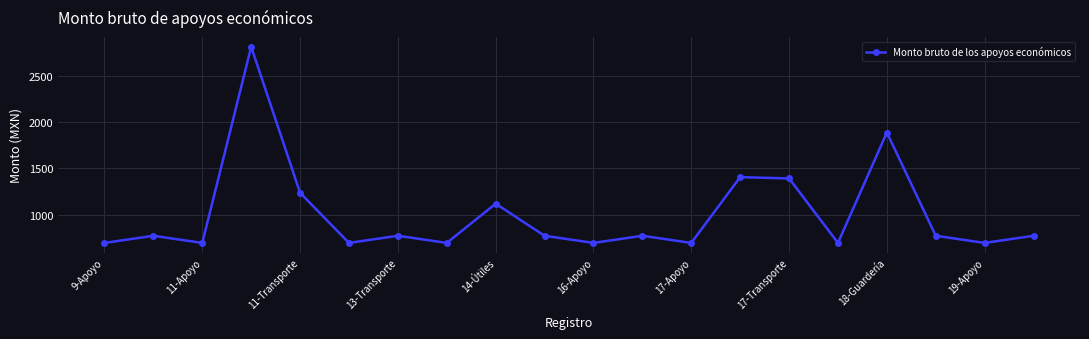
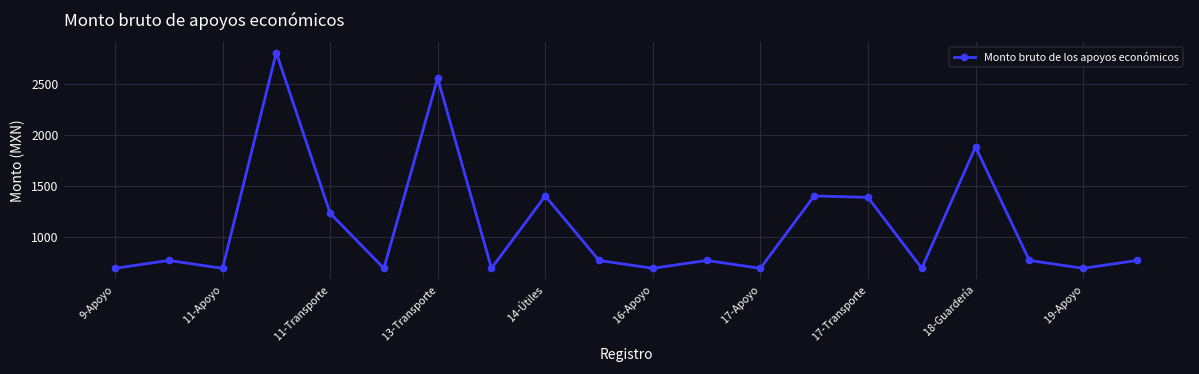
13-Transporte: 800 -> 2600
14-Útiles: 1100 -> 1400
